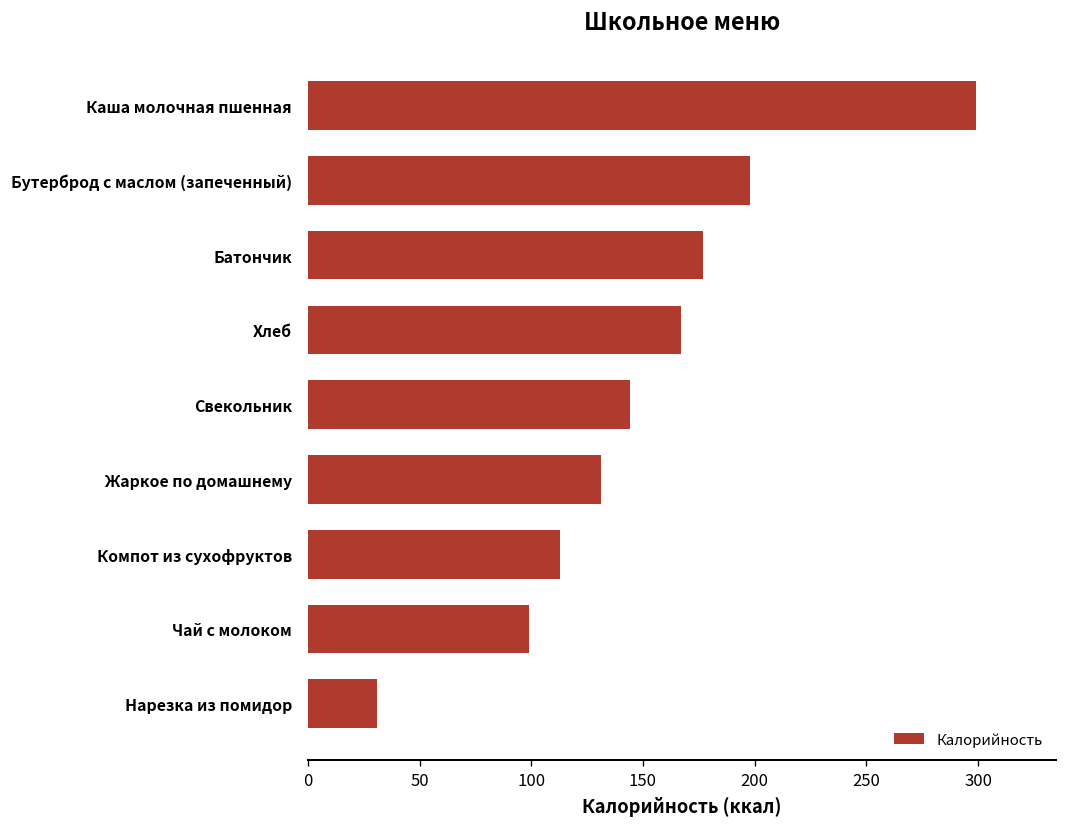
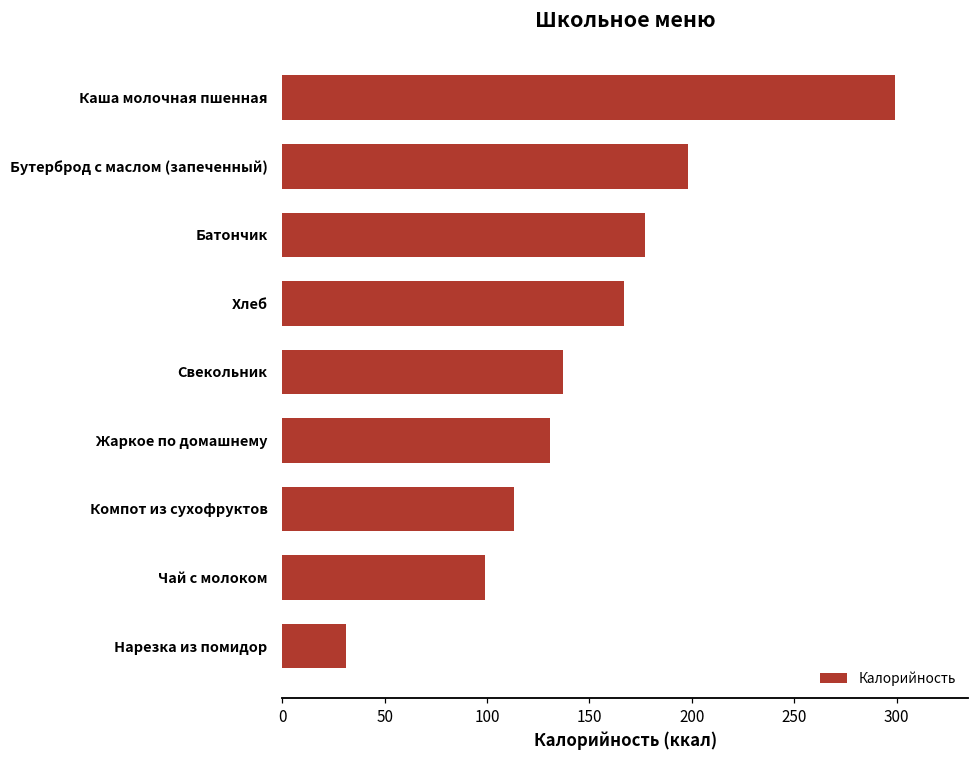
Свекольник: 144 -> 137
